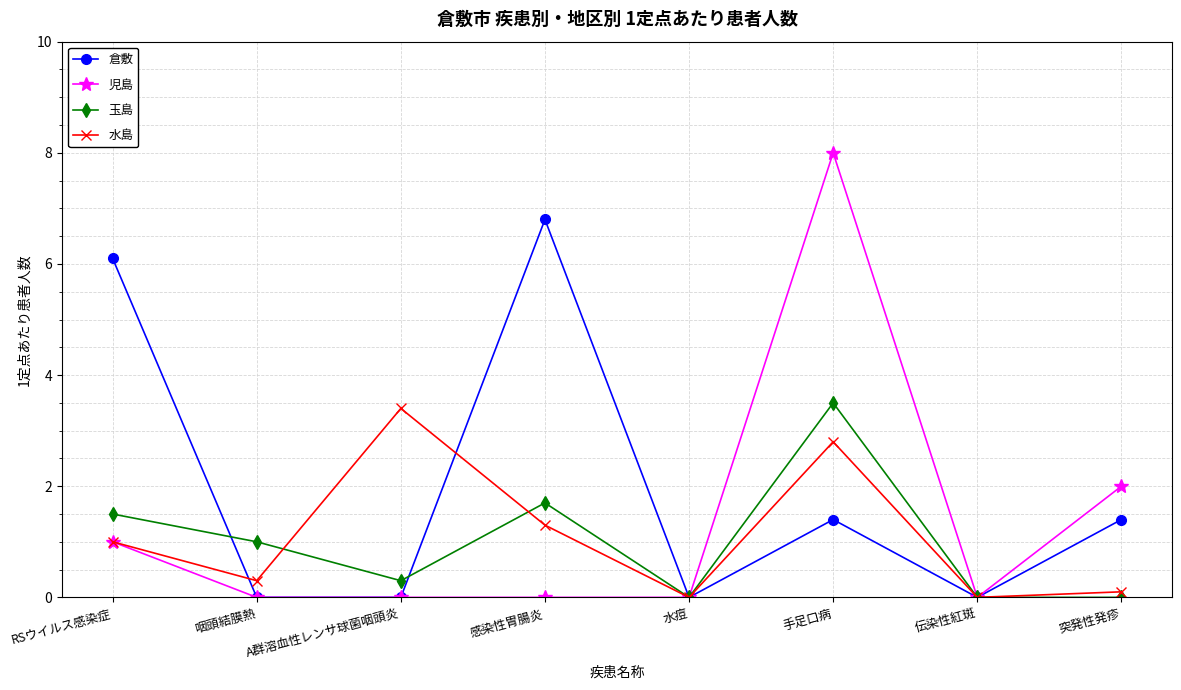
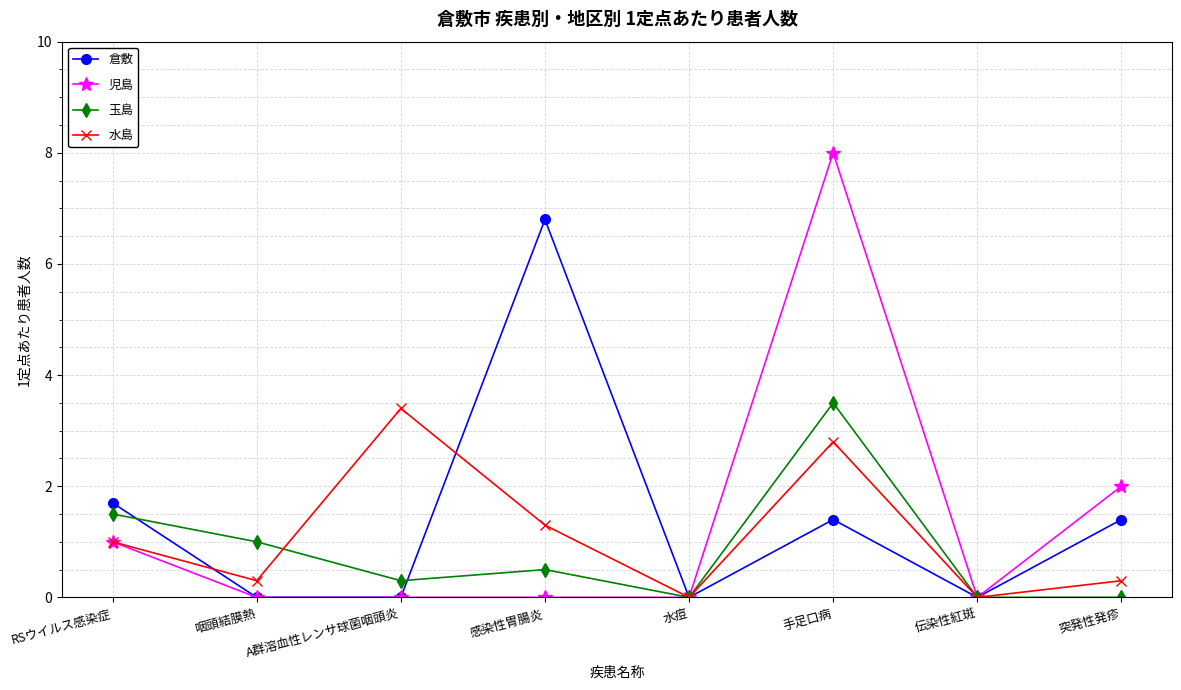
倉敷, RSウイルス感染症: 6.1 -> 1.7
玉島, 感染性胃腸炎: 1.7 -> 0.5
水島, 突発性発疹: 0.1 -> 0.3
